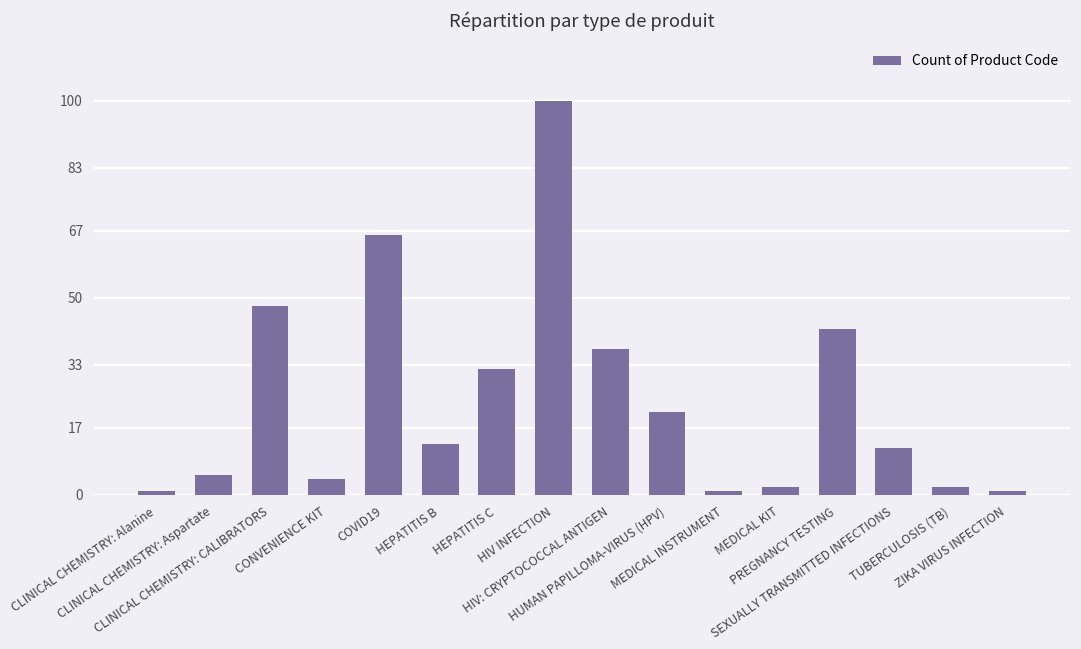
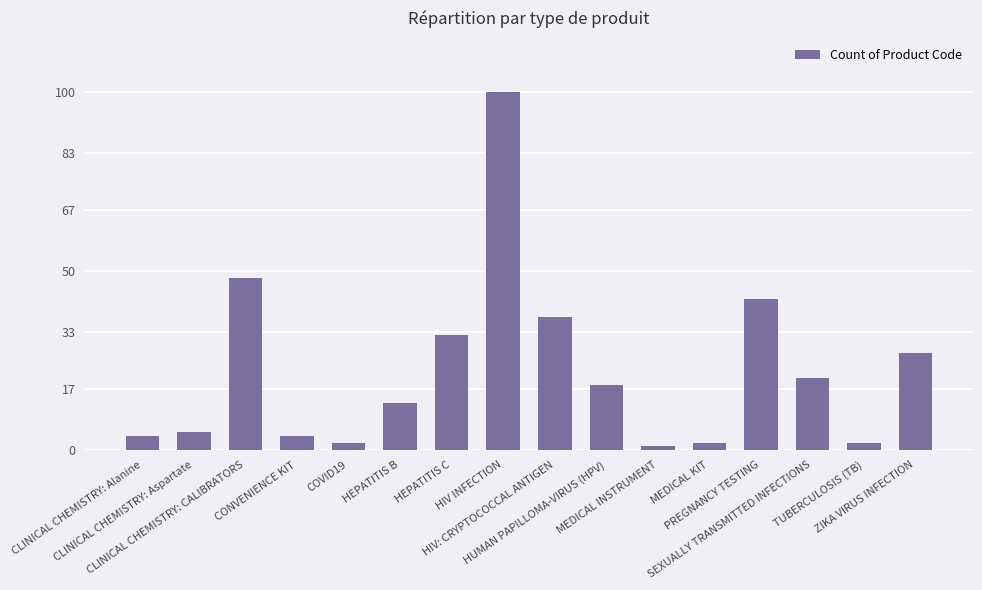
CLINICAL CHEMISTRY: Alanine: 1 -> 4
COVID19: 66 -> 2
HUMAN PAPILLOMA-VIRUS (HPV): 21 -> 18
SEXUALLY TRANSMITTED INFECTIONS: 12 -> 20
ZIKA VIRUS INFECTION: 1 -> 27
